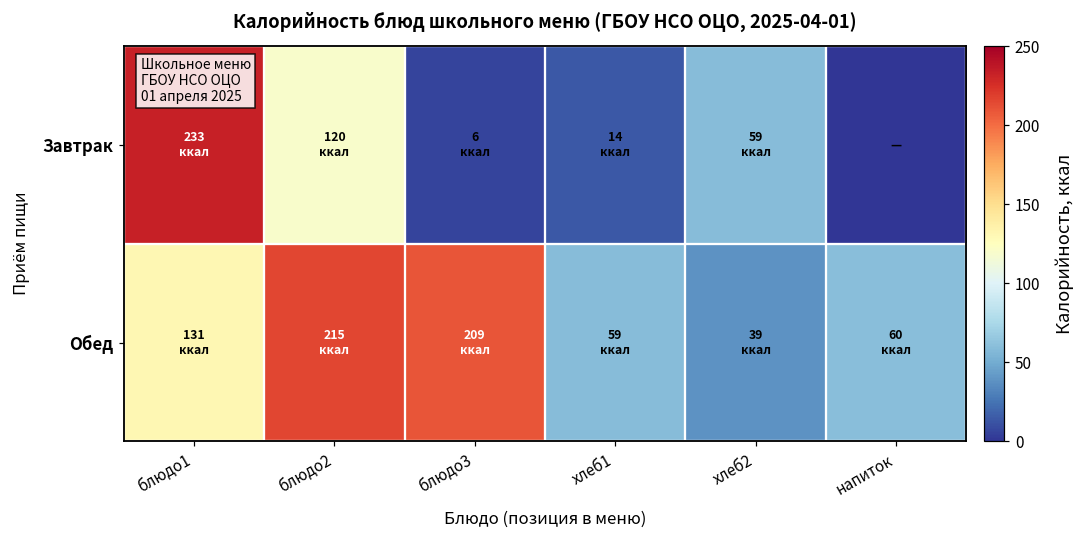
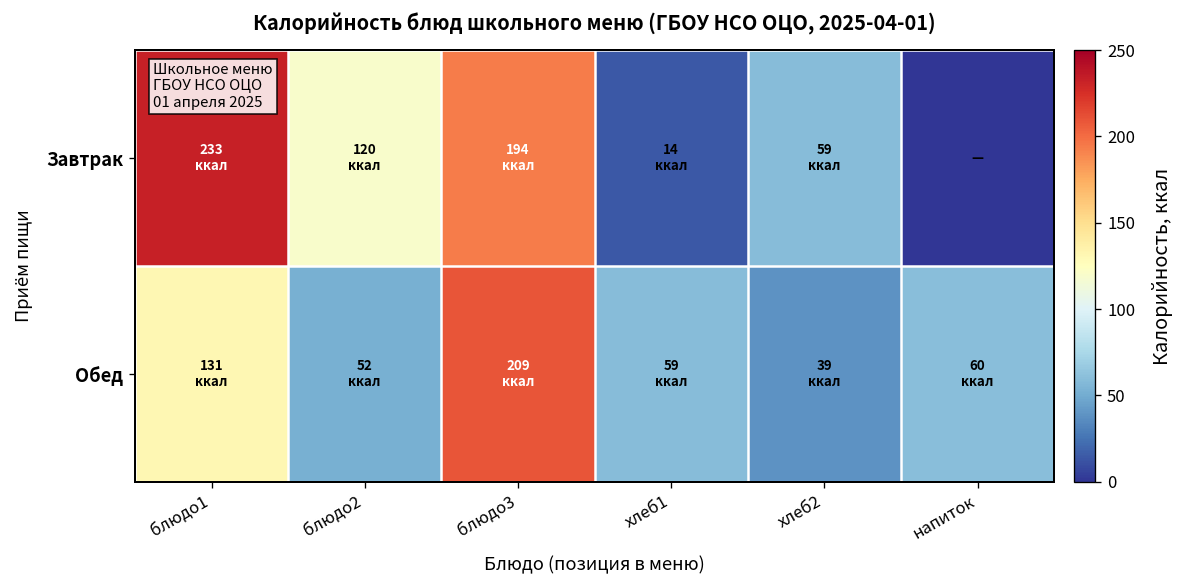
Завтрак, блюдо3: 6 -> 194
Обед, блюдо2: 215 -> 52
